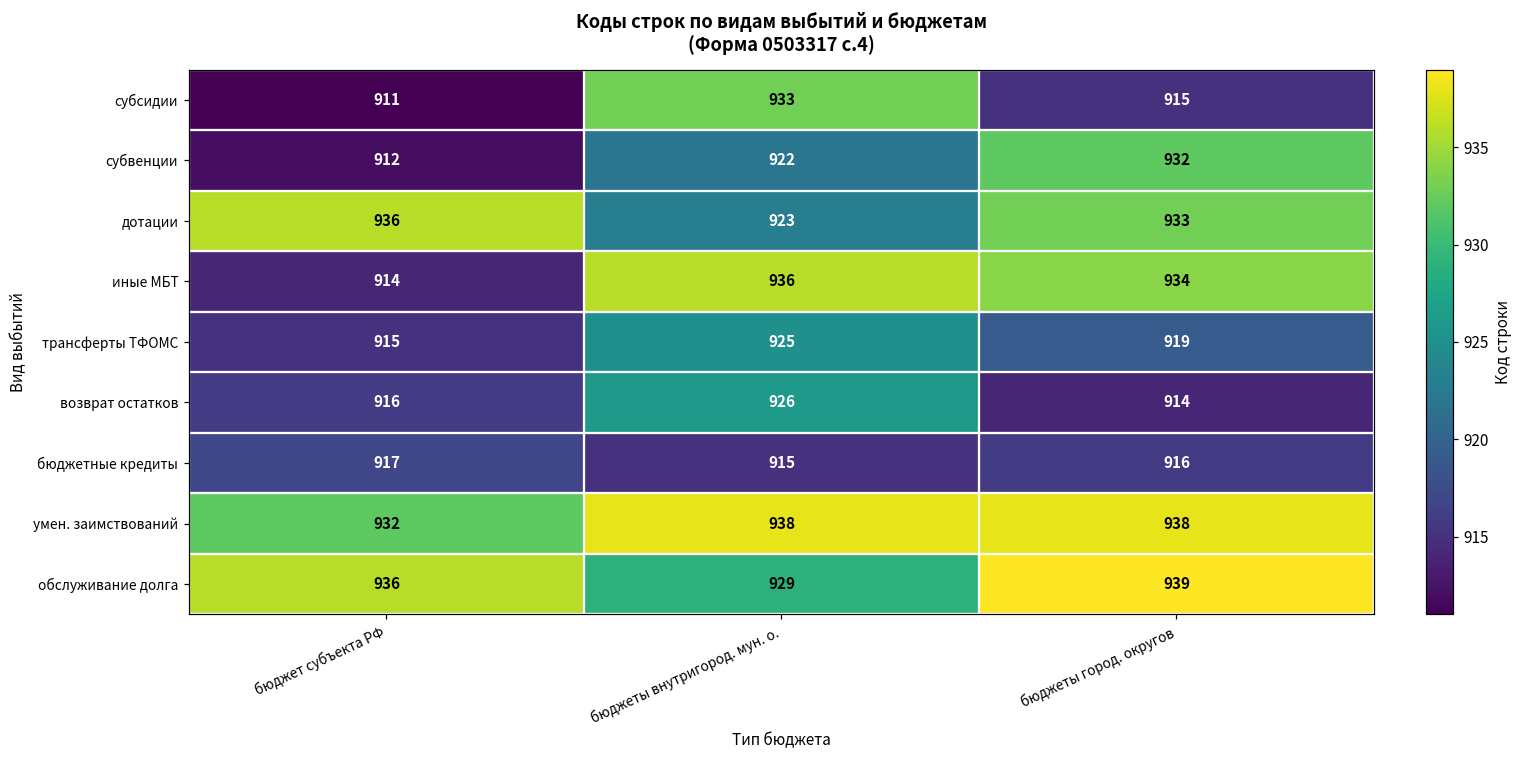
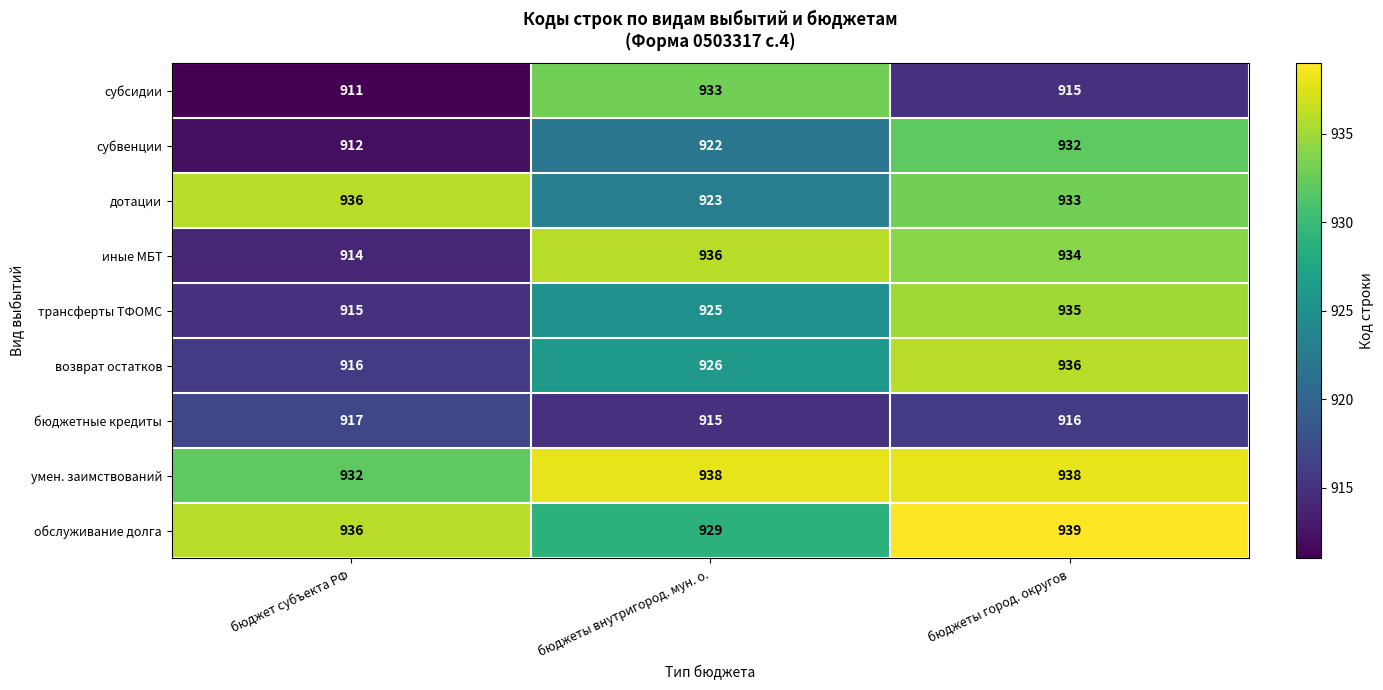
трансферты ТФОМС, бюджеты город. округов: 919 -> 935
возврат остатков, бюджеты город. округов: 914 -> 936
